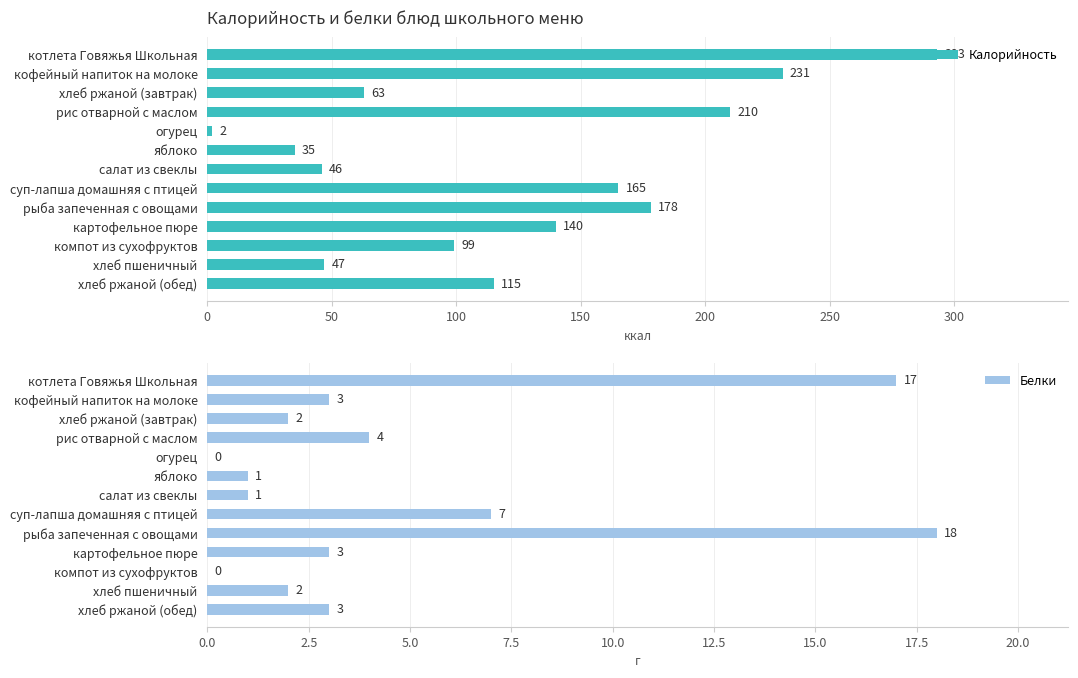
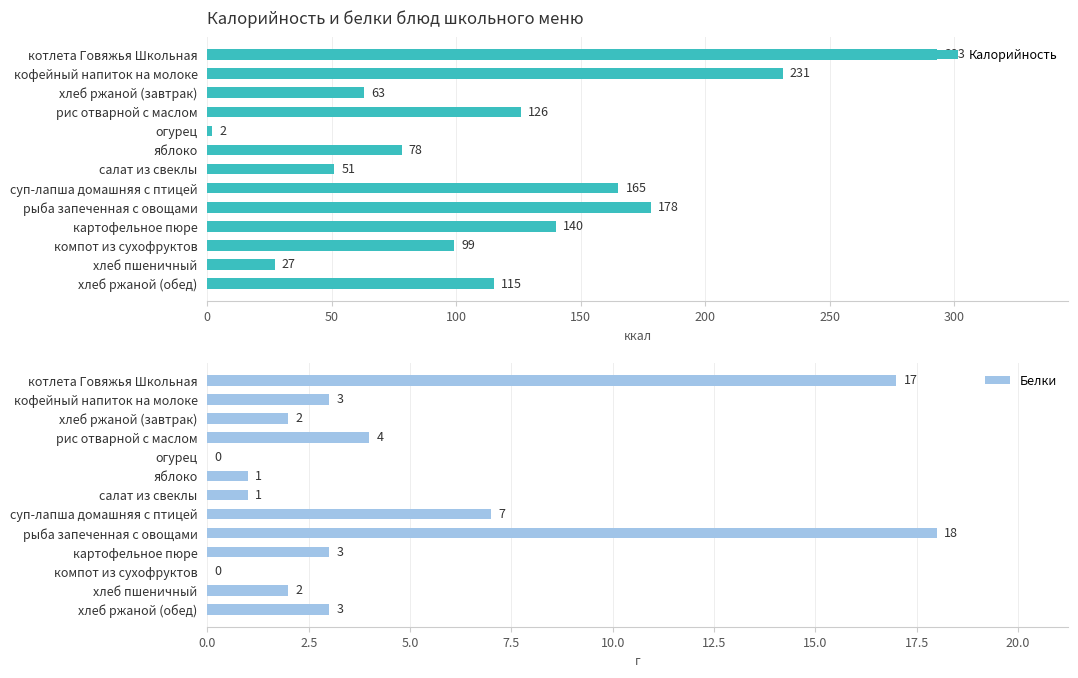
Калорийность и белки блюд школьного меню, рис отварной с маслом: 210 -> 126
Калорийность и белки блюд школьного меню, яблоко: 35 -> 78
Калорийность и белки блюд школьного меню, салат из свеклы: 46 -> 51
Калорийность и белки блюд школьного меню, хлеб пшеничный: 47 -> 27
